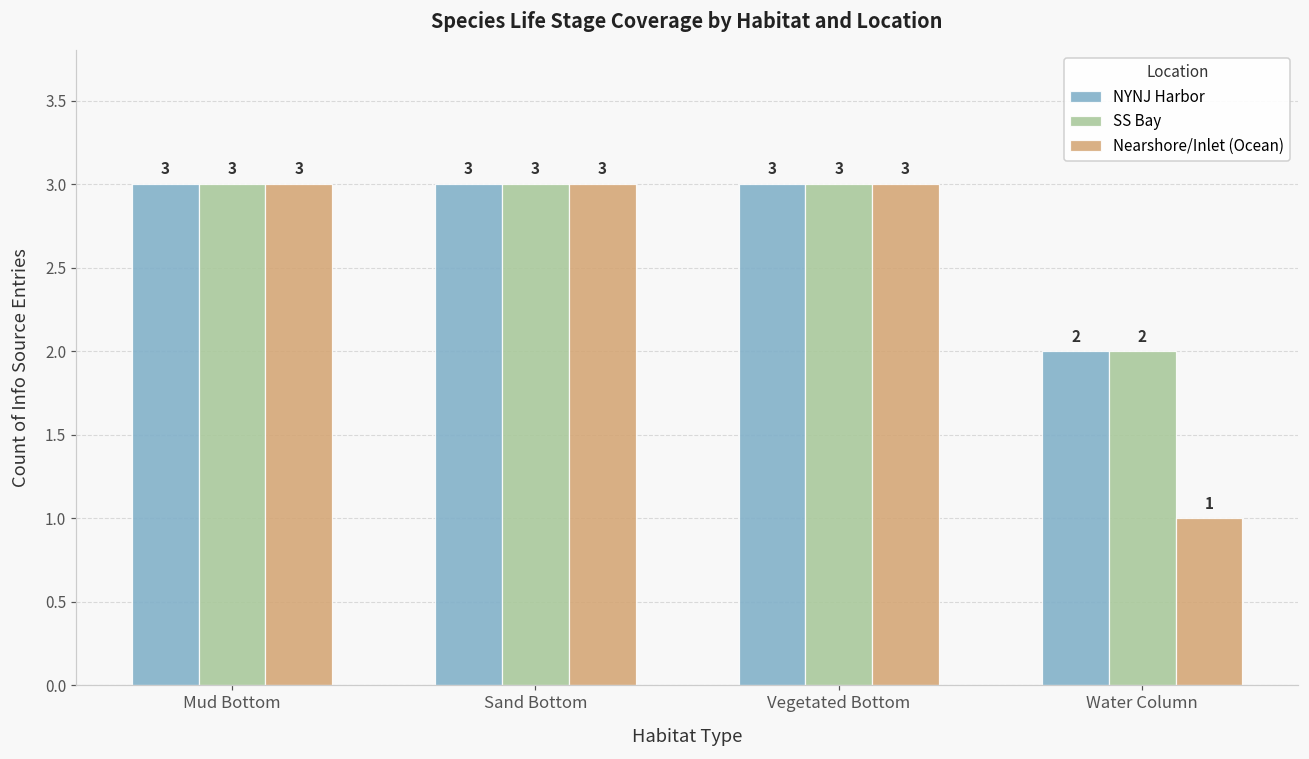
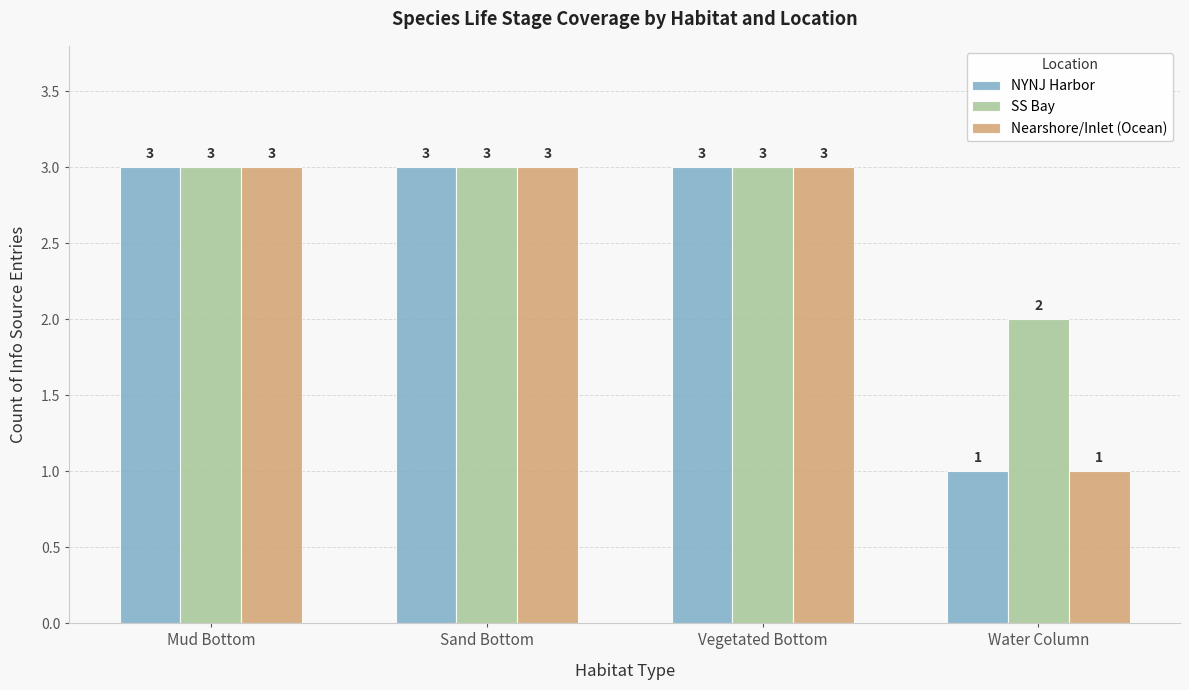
NYNJ Harbor, Water Column: 2 -> 1
